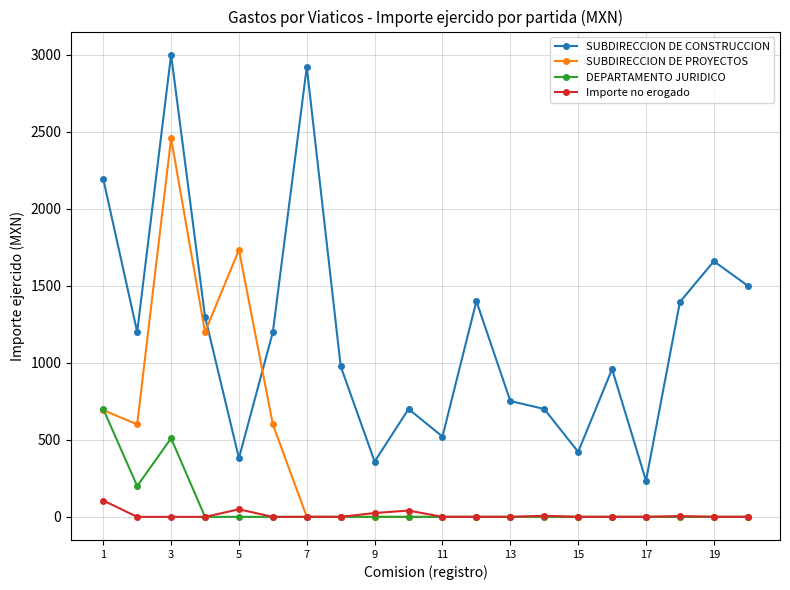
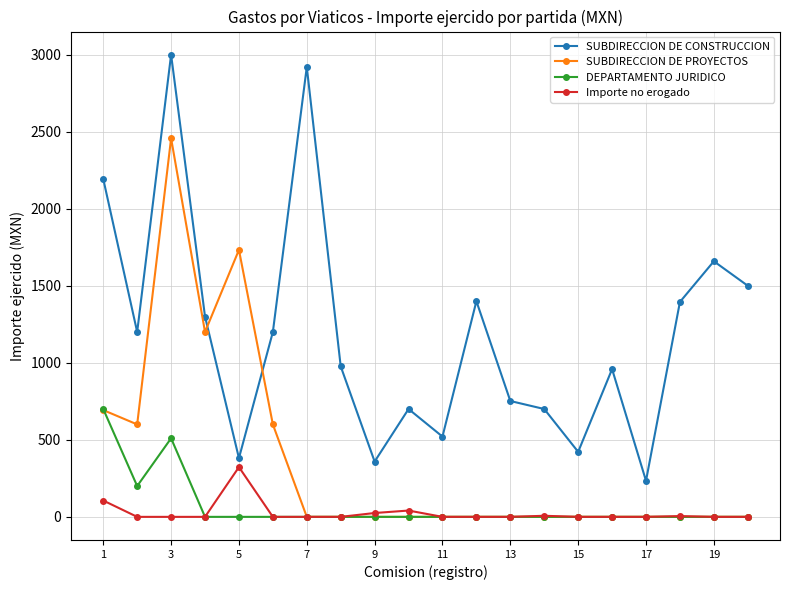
Importe no erogado, 5: 50 -> 320
